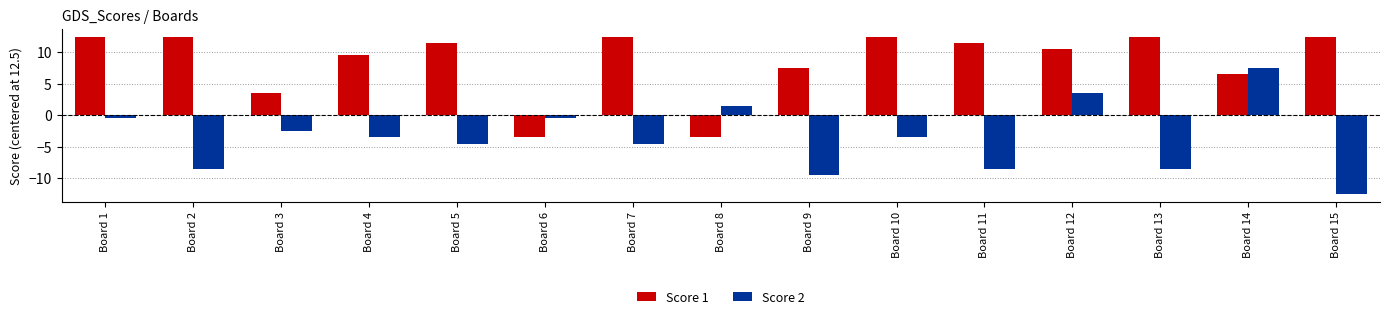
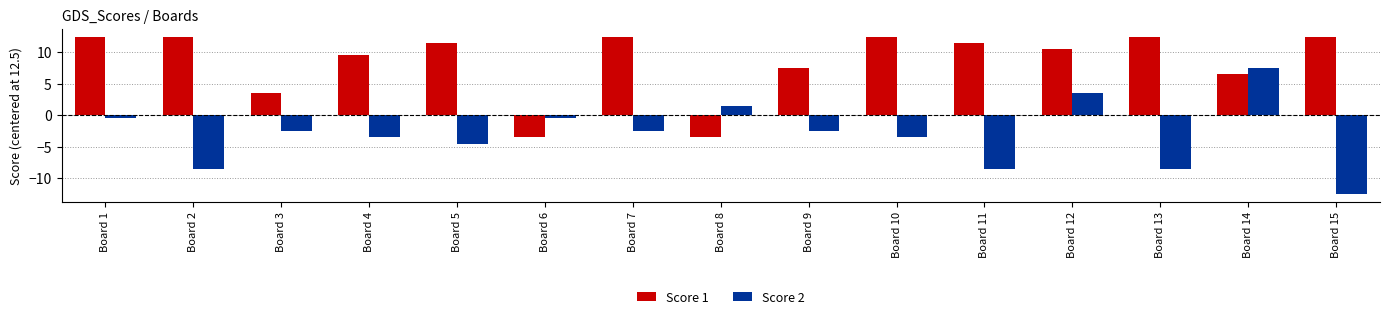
Score 2, Board 7: -5 -> -3
Score 2, Board 9: -10 -> -3
